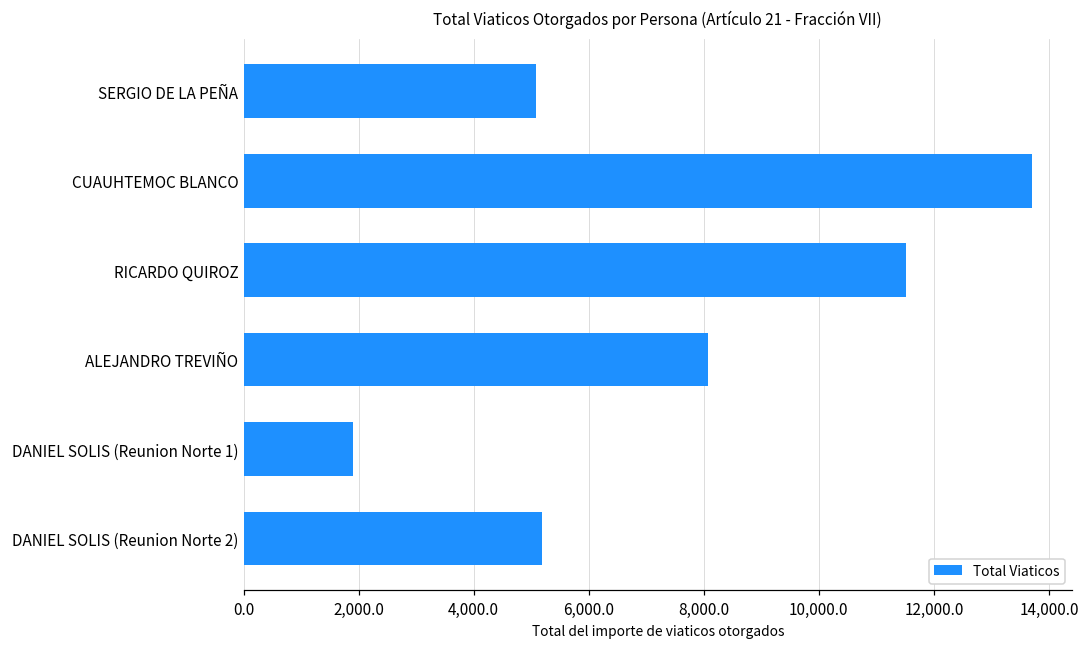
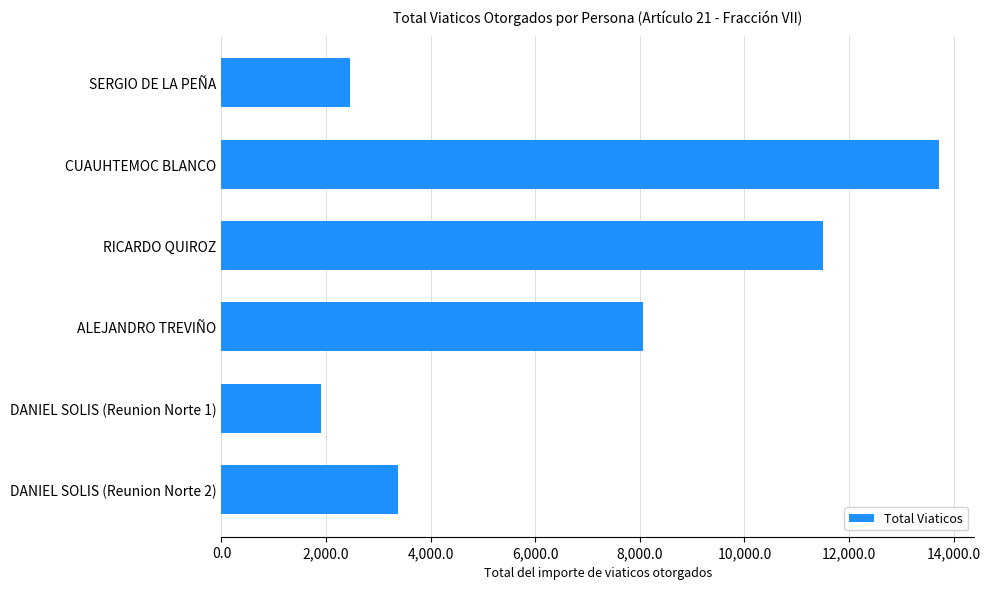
SERGIO DE LA PEÑA: 5,100 -> 2,500
DANIEL SOLIS (Reunion Norte 2): 5,200 -> 3,400
